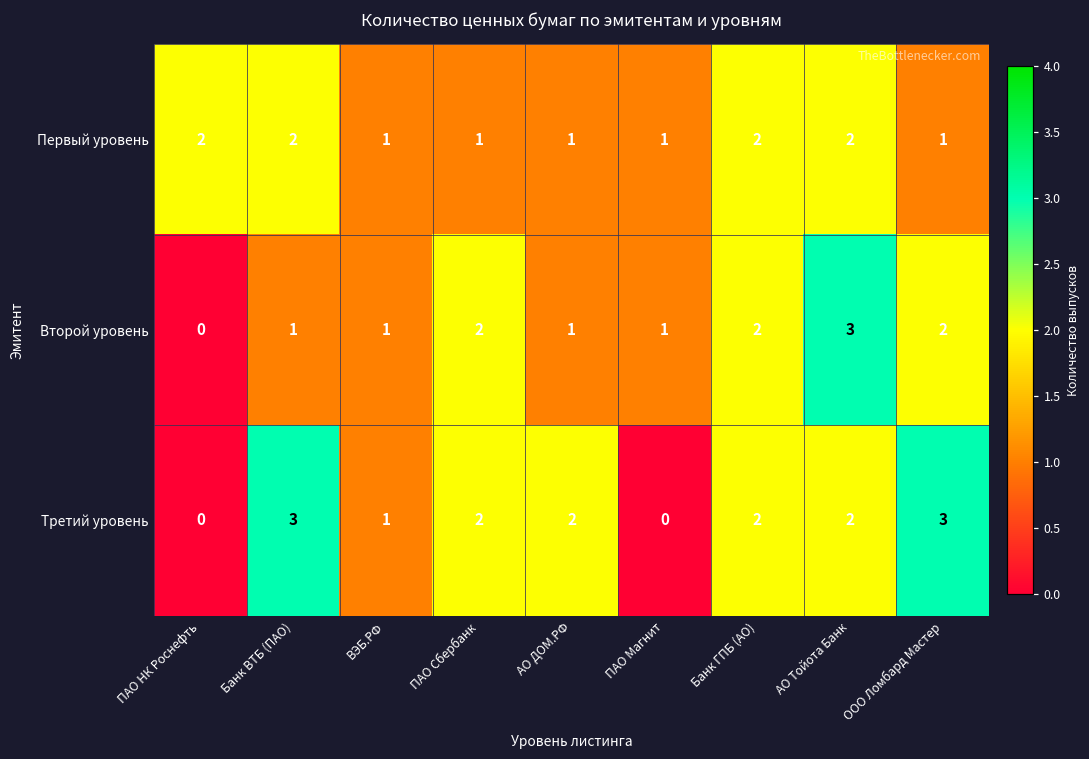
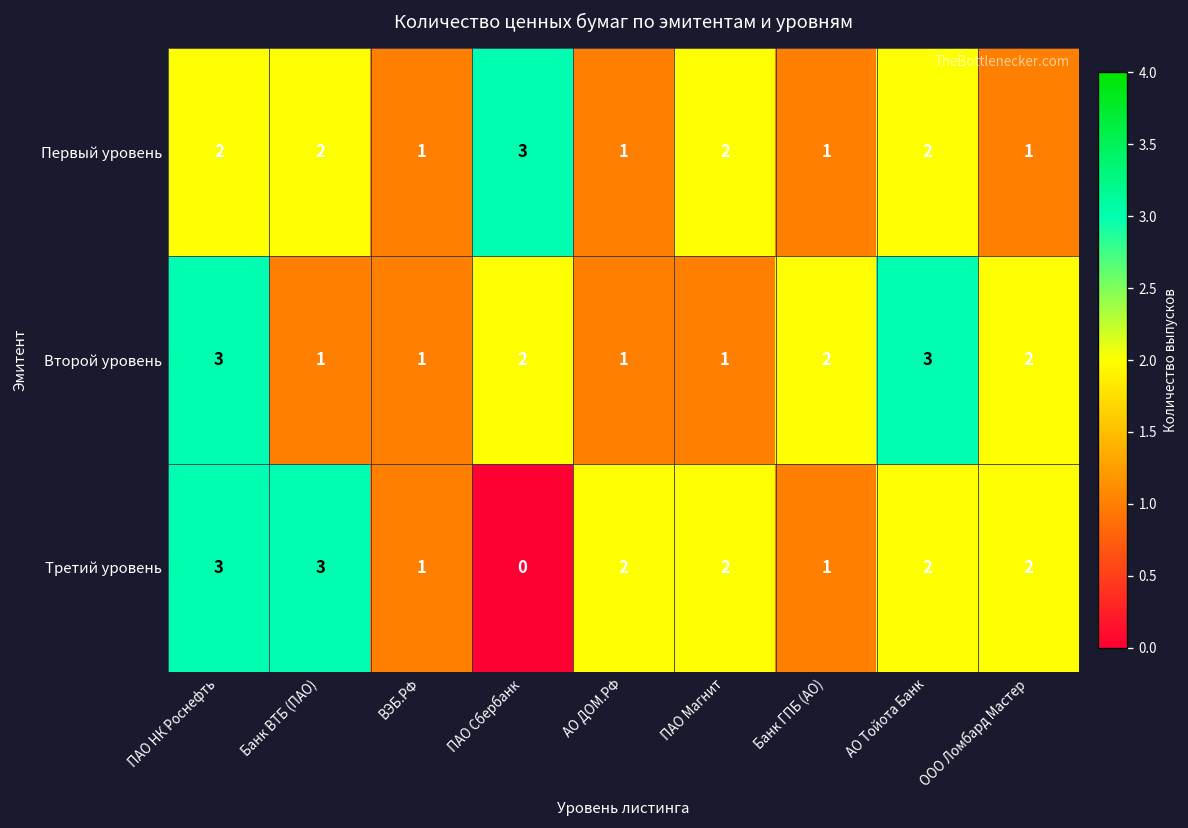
Первый уровень, ПАО Сбербанк: 1 -> 3
Первый уровень, ПАО Магнит: 1 -> 2
Первый уровень, Банк ГПБ (АО): 2 -> 1
Второй уровень, ПАО НК Роснефть: 0 -> 3
Третий уровень, ПАО НК Роснефть: 0 -> 3
Третий уровень, ПАО Сбербанк: 2 -> 0
Третий уровень, ПАО Магнит: 0 -> 2
Третий уровень, Банк ГПБ (АО): 2 -> 1
Третий уровень, ООО Ломбард Мастер: 3 -> 2
